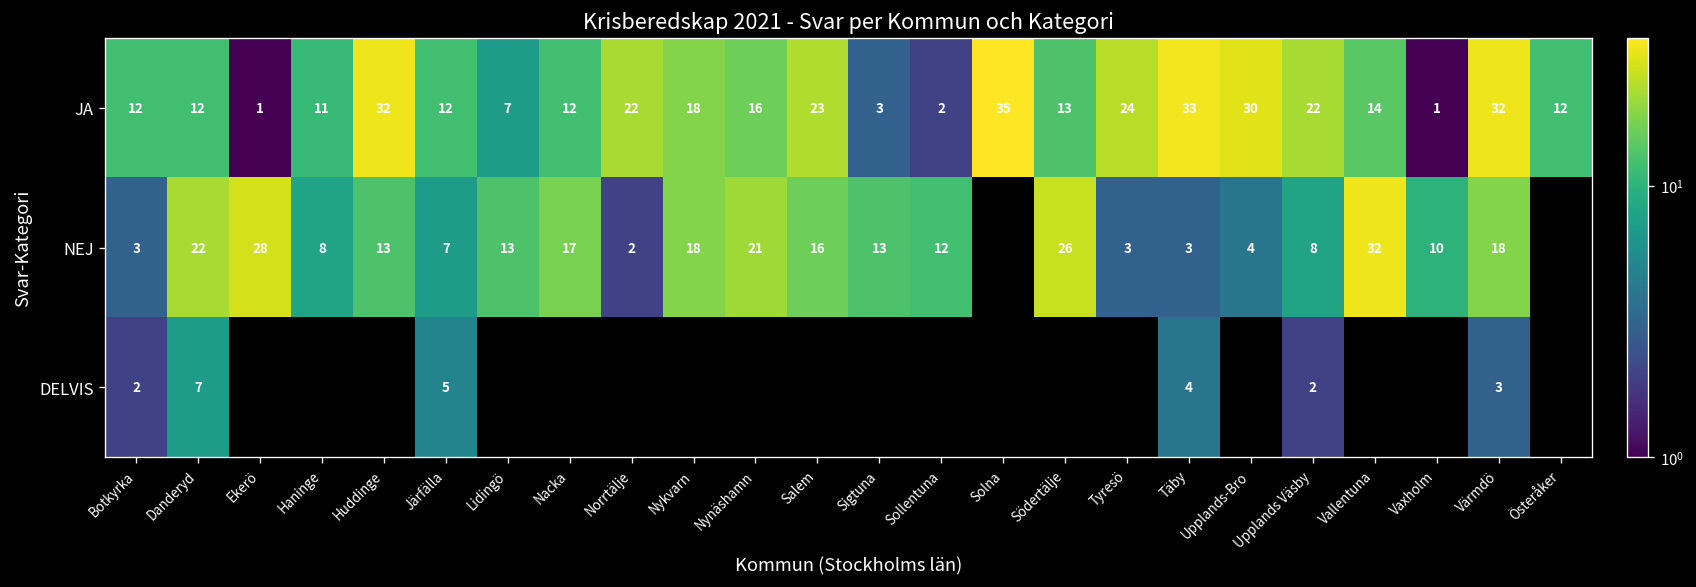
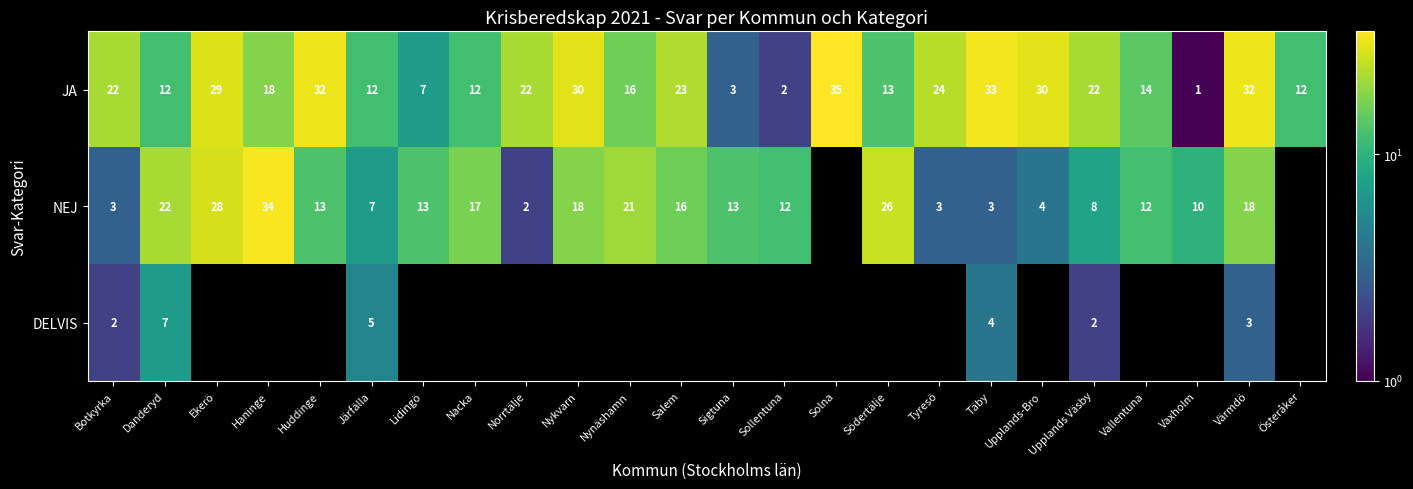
JA, Botkyrka: 12 -> 22
JA, Ekerö: 1 -> 29
JA, Haninge: 11 -> 18
JA, Nykvarn: 18 -> 30
NEJ, Haninge: 8 -> 34
NEJ, Vallentuna: 32 -> 12
